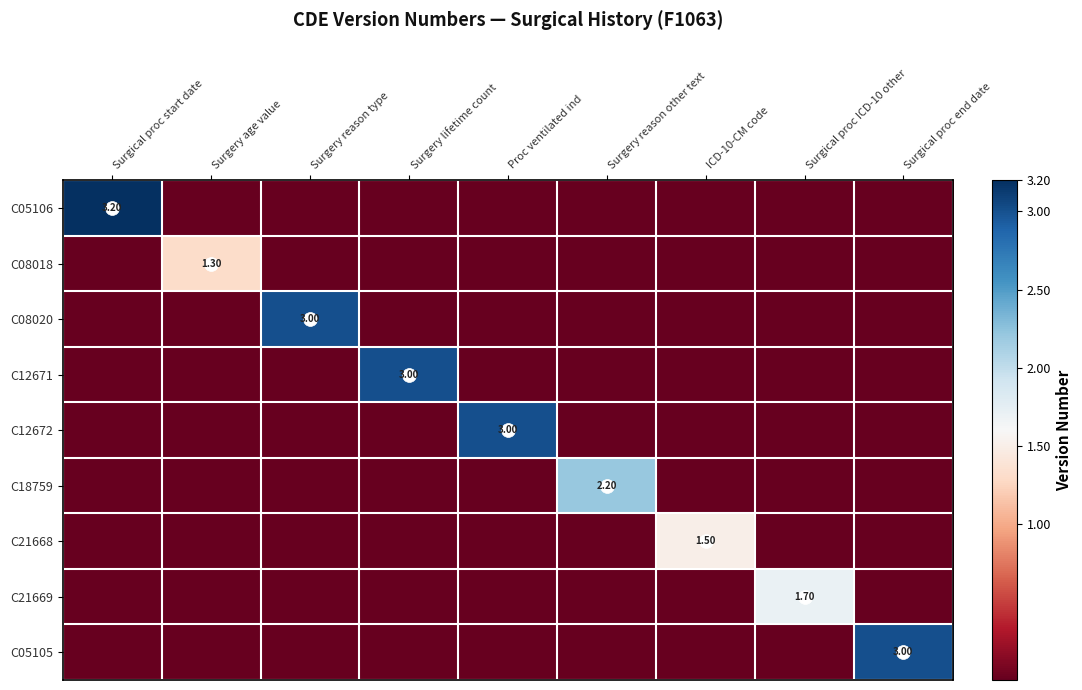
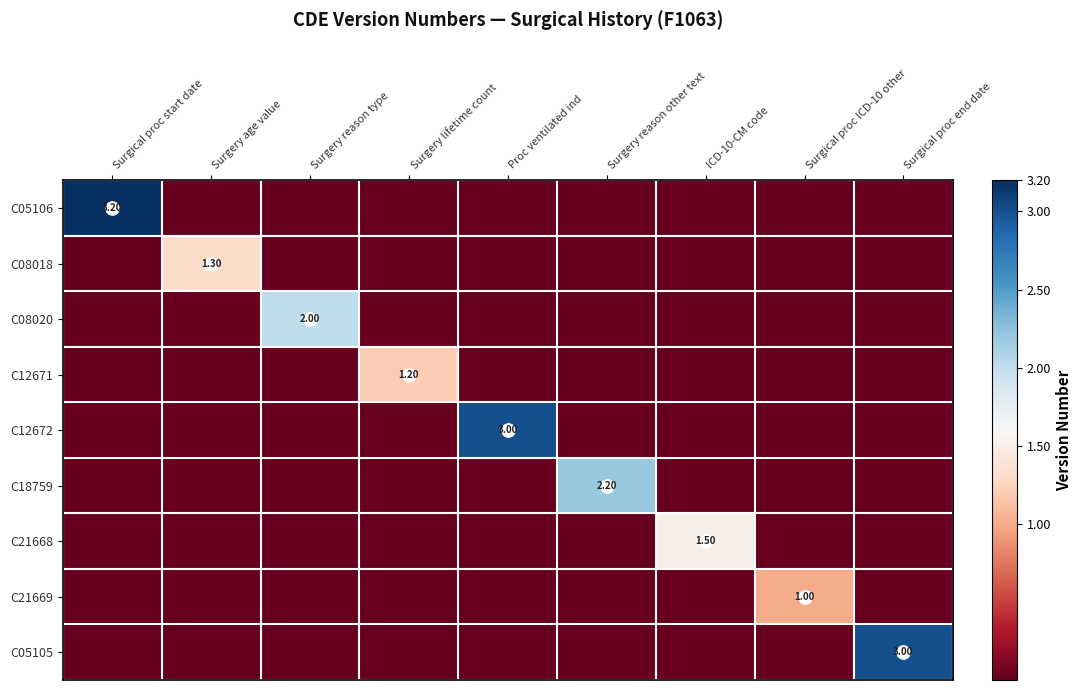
C08020, Surgery reason type: 3.00 -> 2.00
C12671, Surgery lifetime count: 3.00 -> 1.20
C21669, Surgical proc ICD-10 other: 1.70 -> 1.00
